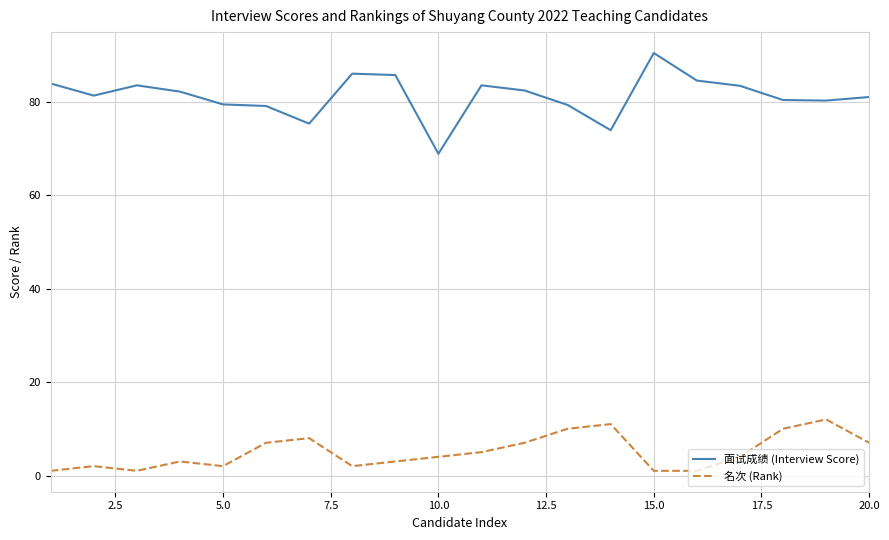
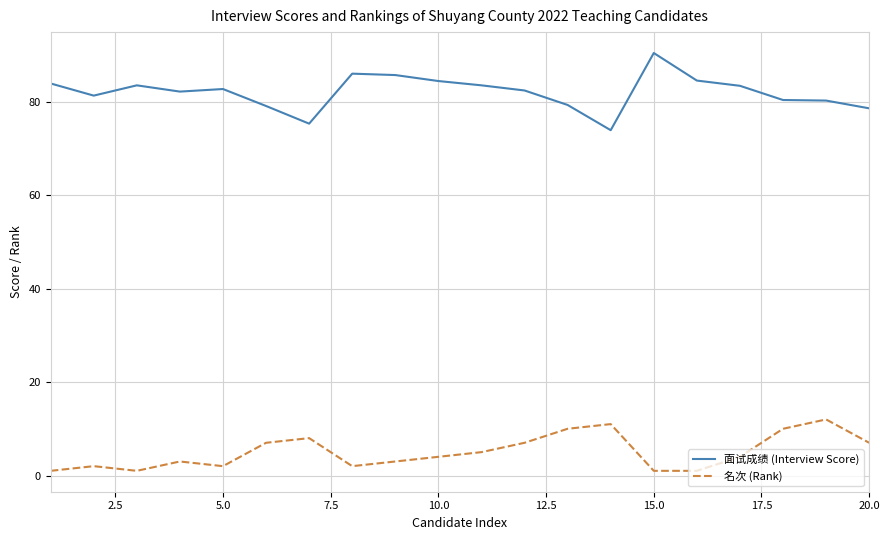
面试成绩 (Interview Score), 5.0: 79 -> 83
面试成绩 (Interview Score), 10.0: 69 -> 84
面试成绩 (Interview Score), 20.0: 81 -> 79
